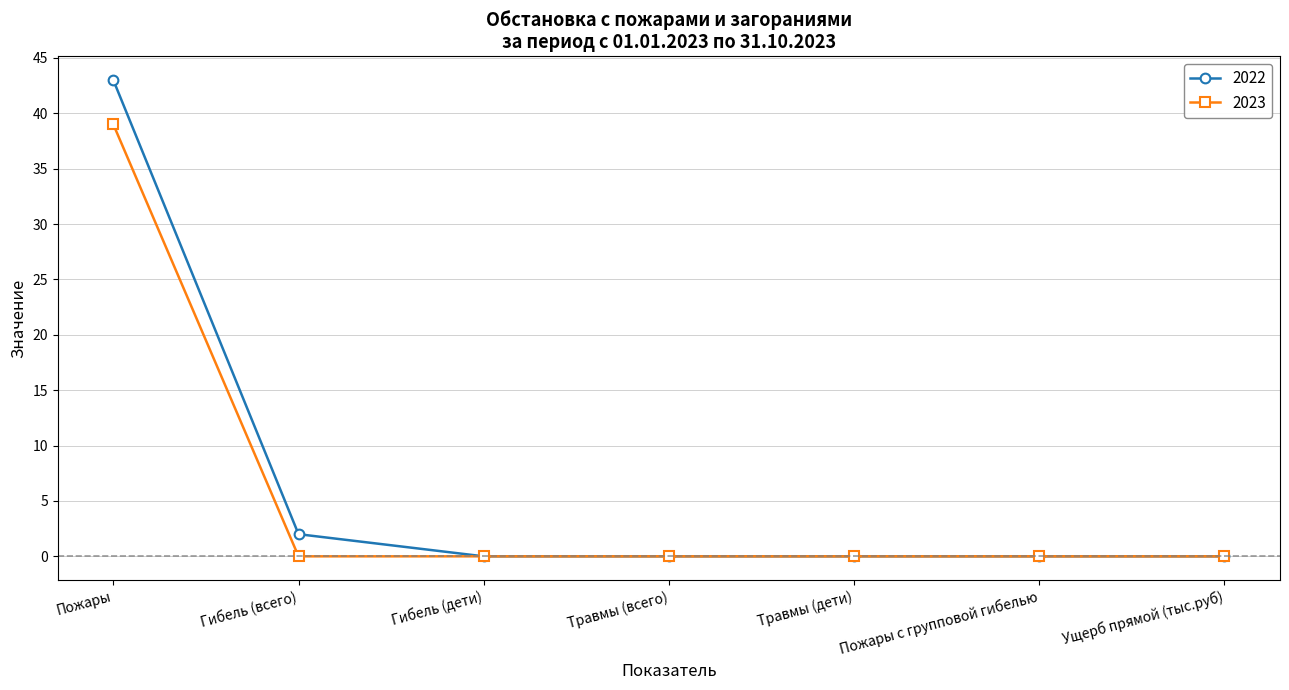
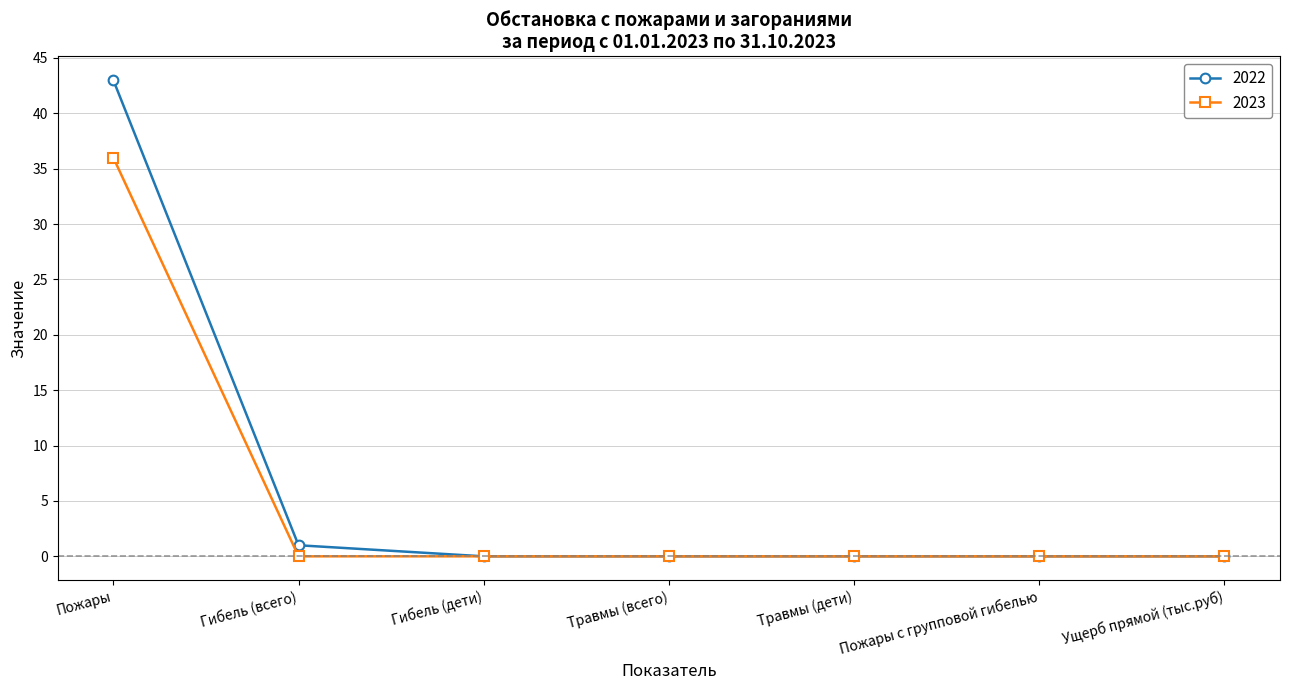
2023, Пожары: 39 -> 36
2022, Гибель (всего): 2 -> 1
